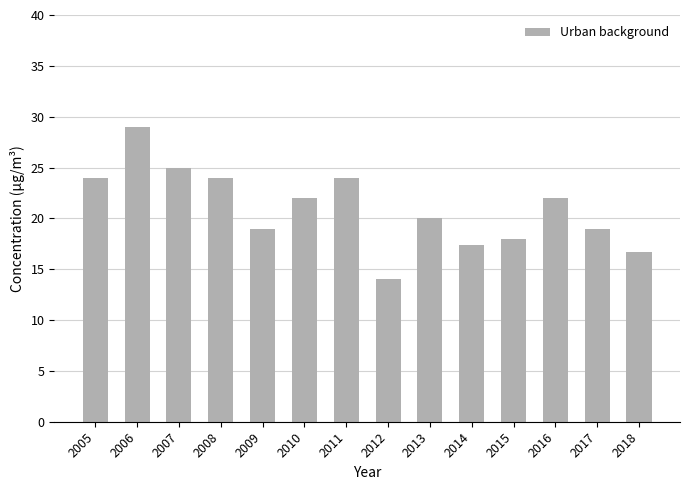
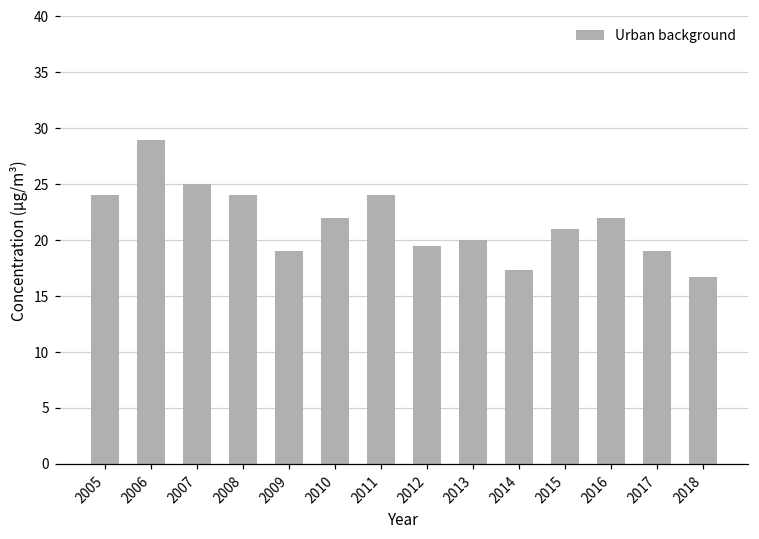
2012: 14.0 -> 19.5
2015: 18 -> 21
